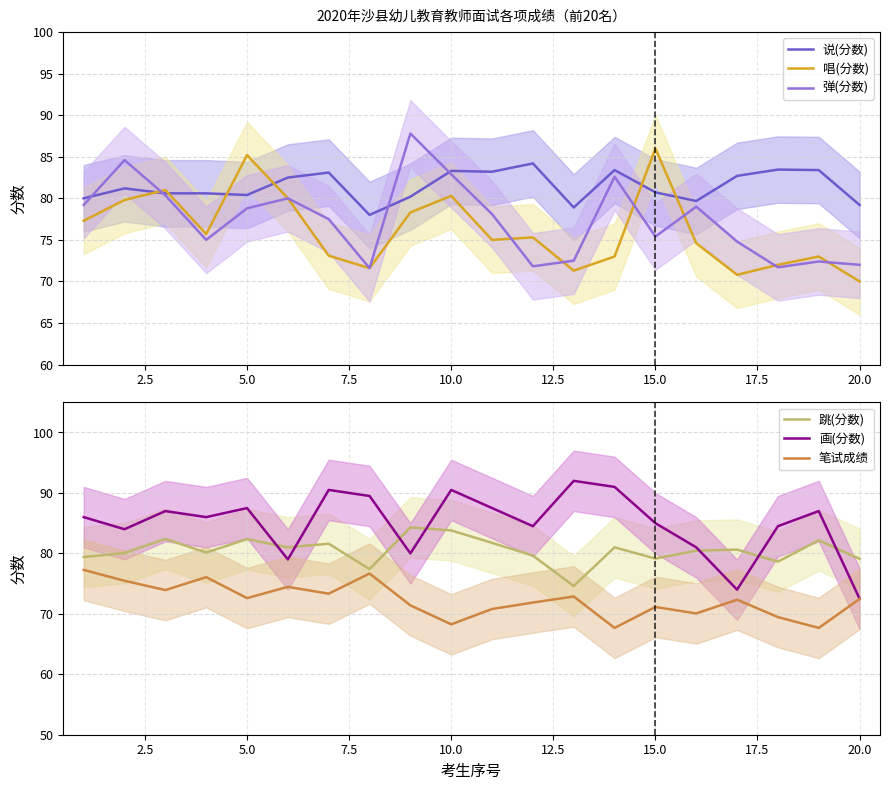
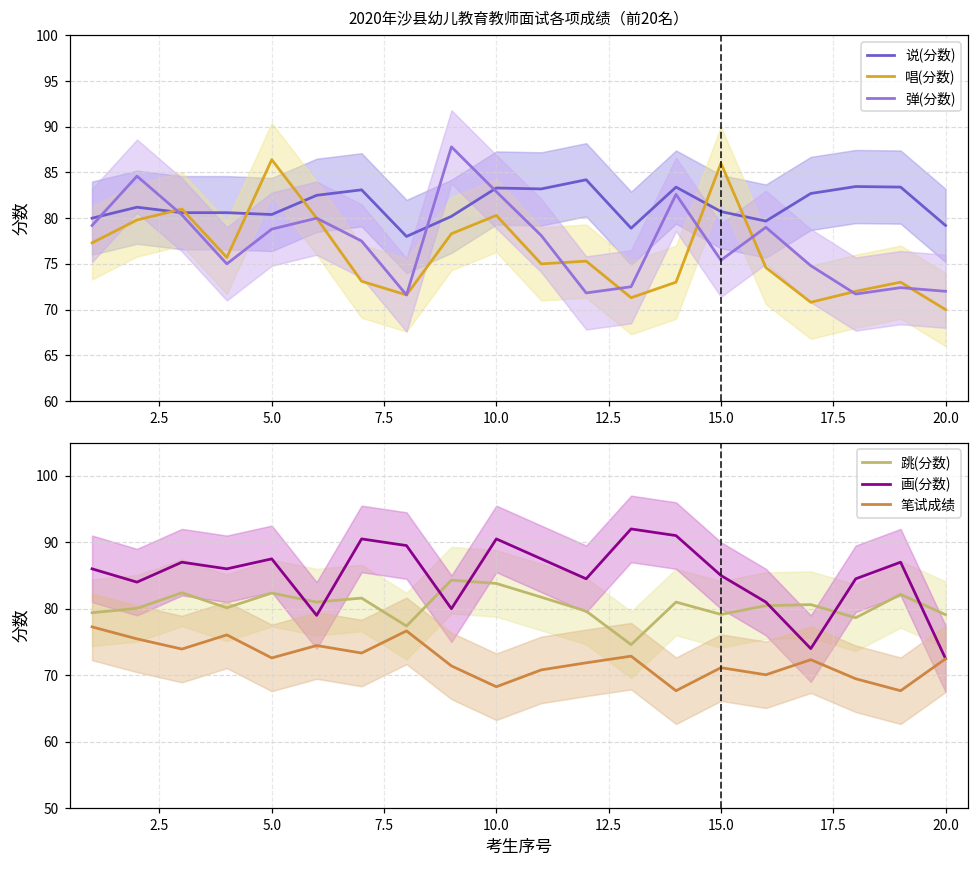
2020年沙县幼儿教育教师面试各项成绩（前20名）, 唱(分数), 5.0: 85 -> 86
